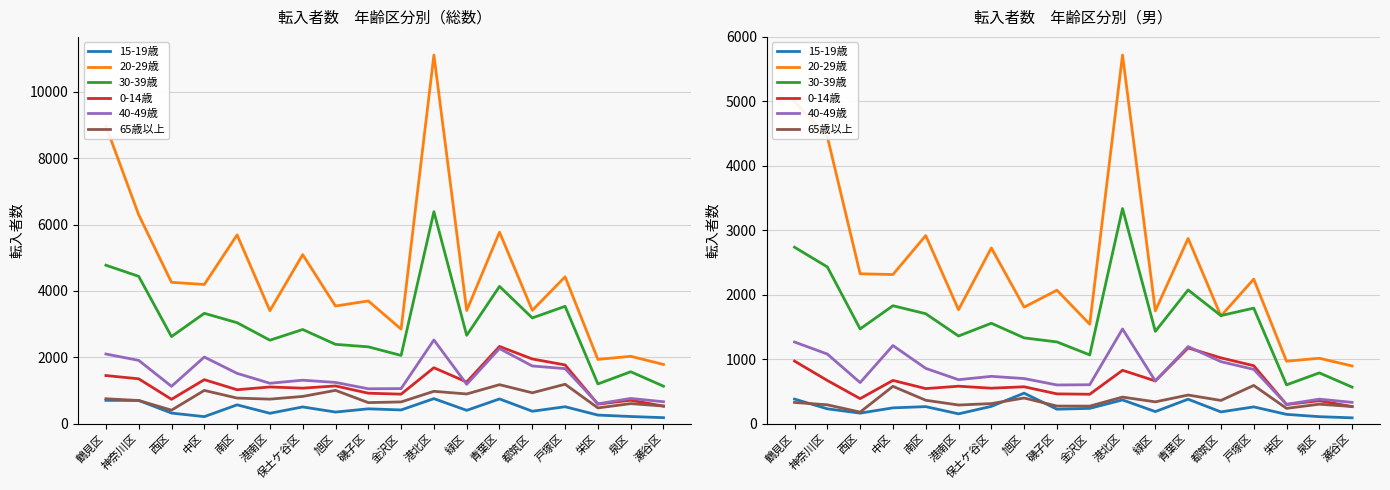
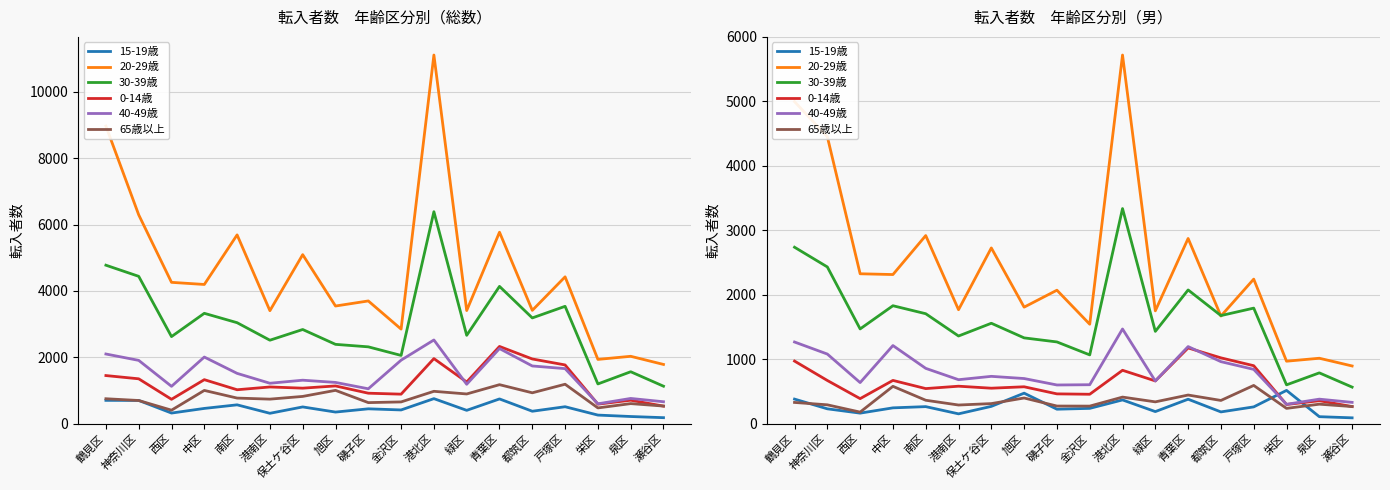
転入者数 年齢区分別（総数）, 15-19歳, 中区: 200 -> 500
転入者数 年齢区分別（総数）, 40-49歳, 金沢区: 1100 -> 1900
転入者数 年齢区分別（総数）, 0-14歳, 港北区: 1700 -> 2000
転入者数 年齢区分別（男）, 15-19歳, 栄区: 100 -> 500
